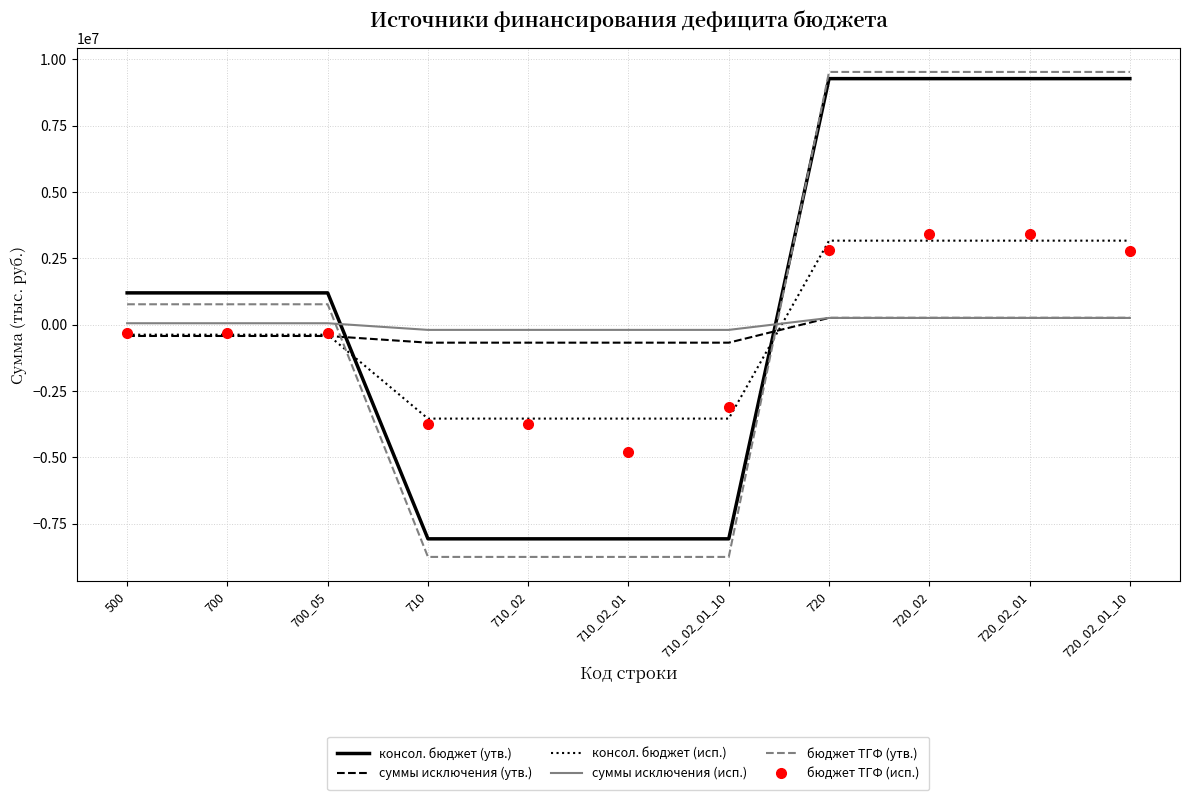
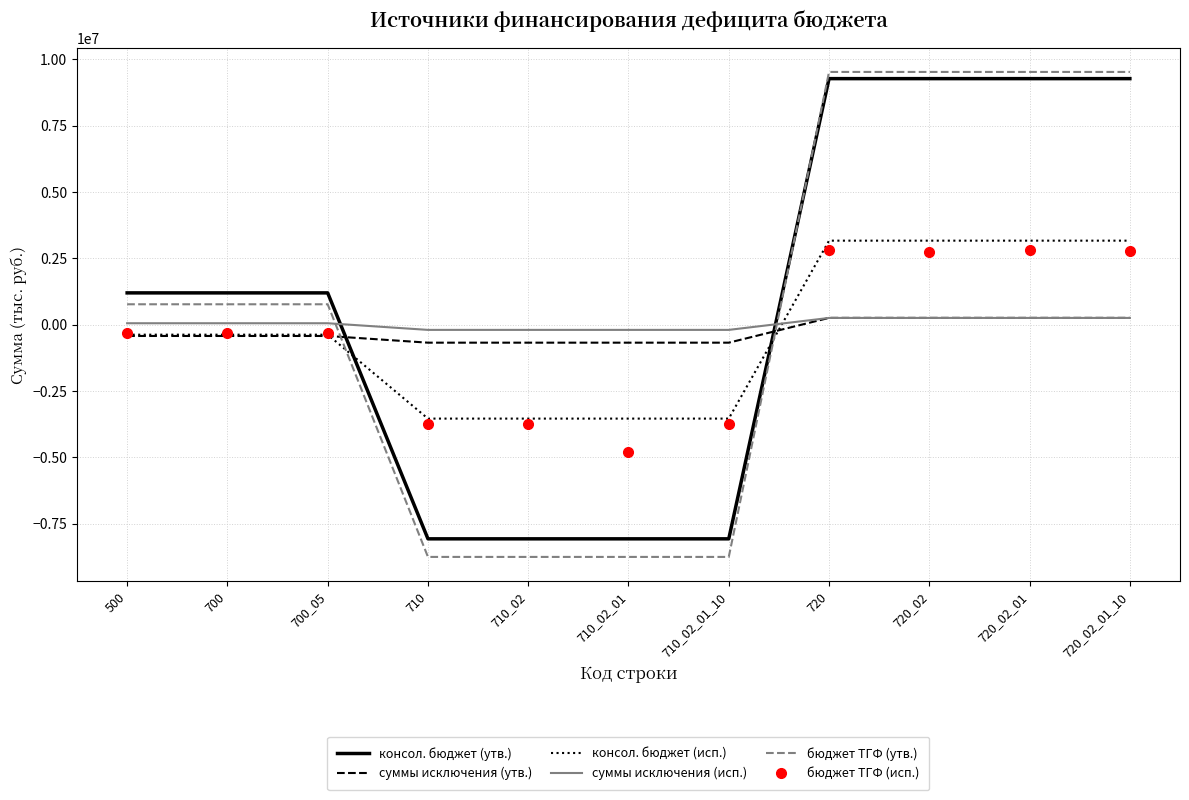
бюджет ТГФ (исп.), 710_02_01_10: -3100000 -> -3700000
бюджет ТГФ (исп.), 720_02: 3400000 -> 2700000
бюджет ТГФ (исп.), 720_02_01: 3400000 -> 2800000
